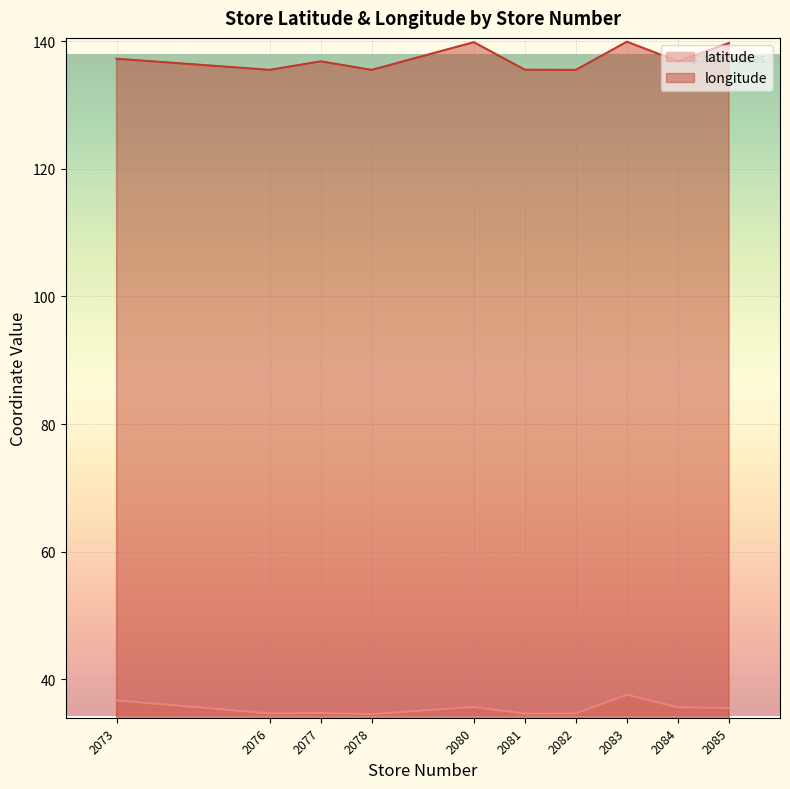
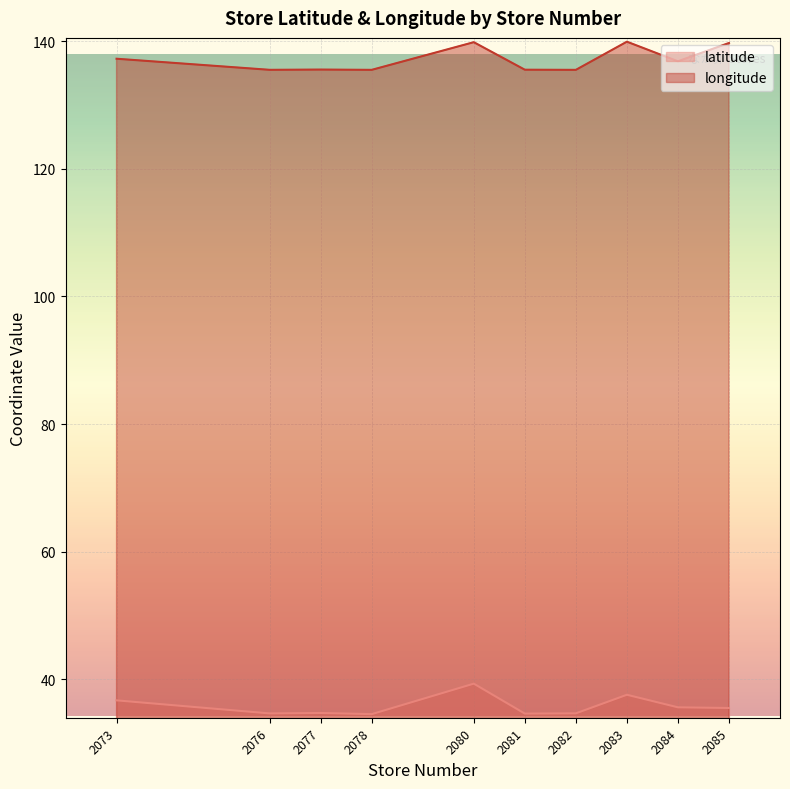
longitude, 2077: 137 -> 136
latitude, 2080: 36 -> 39
